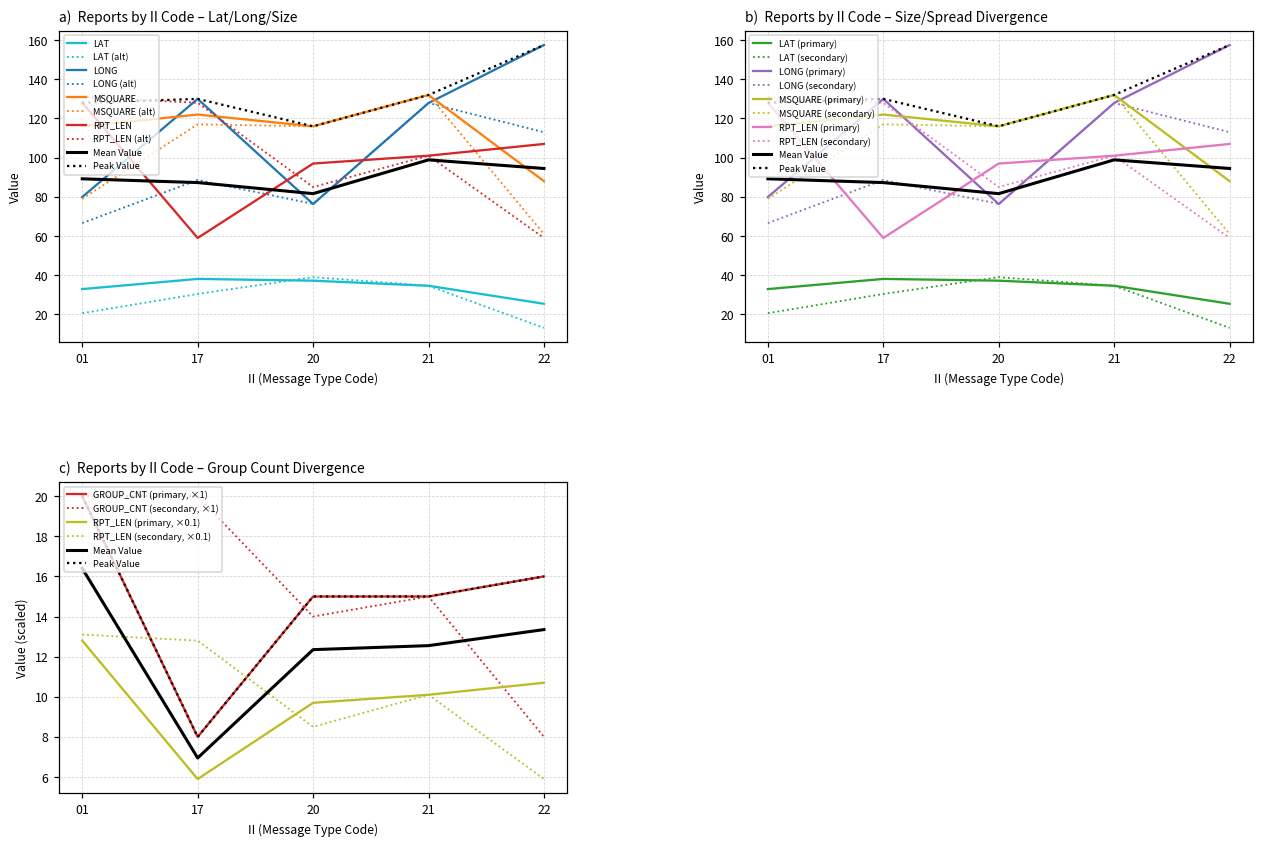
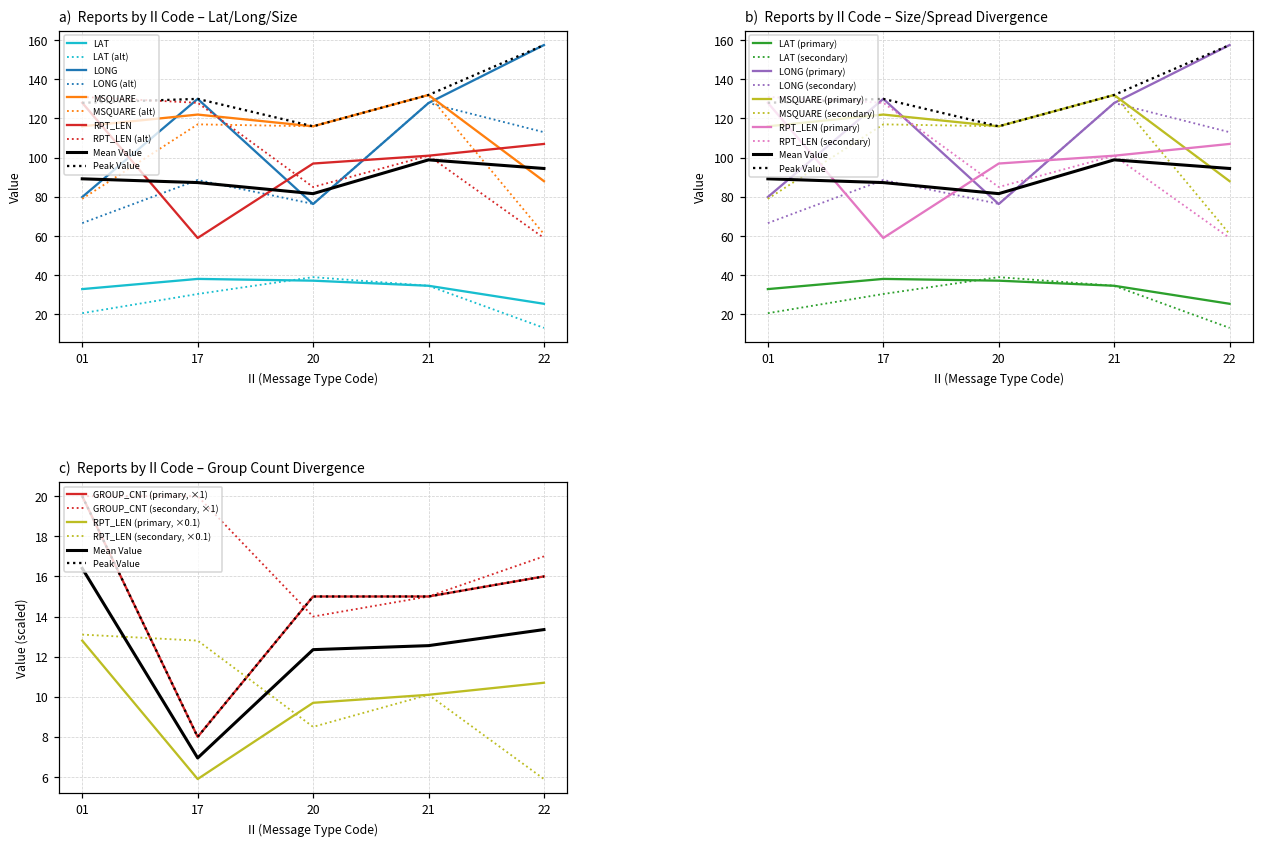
c) Reports by II Code – Group Count Divergence, GROUP_CNT (secondary, ×1), 22: 8 -> 17
